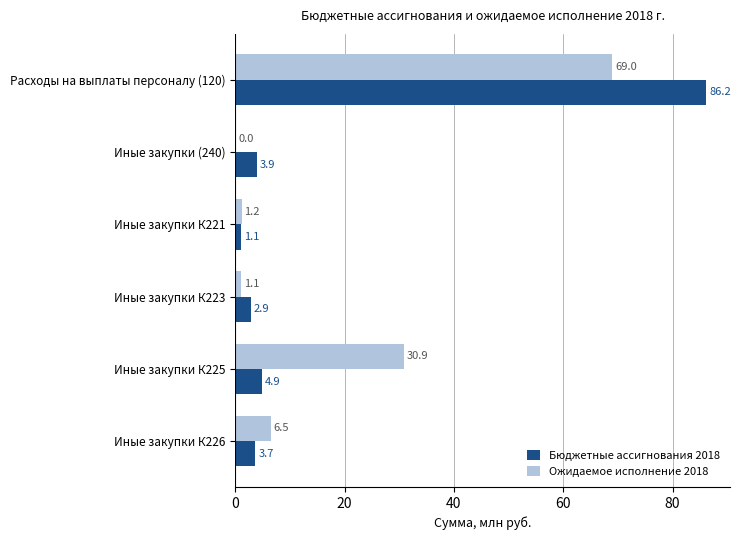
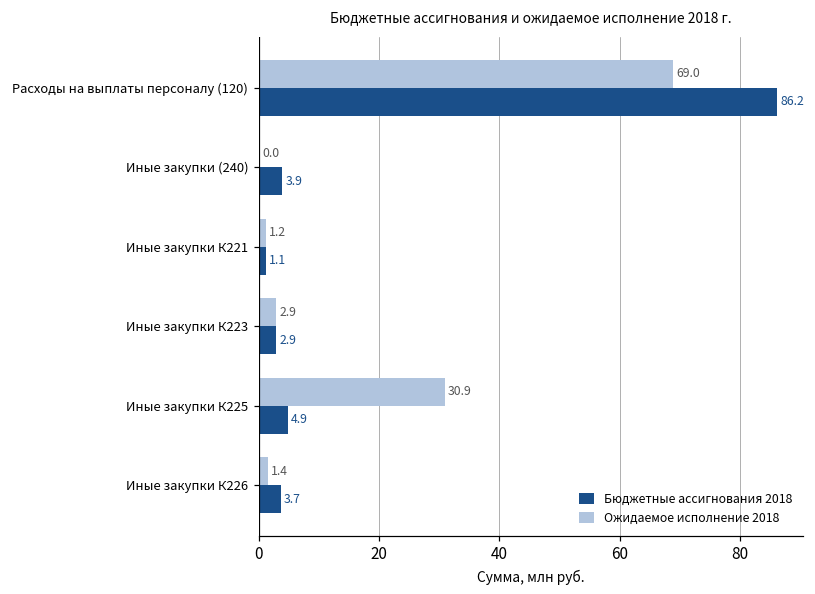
Ожидаемое исполнение 2018, Иные закупки К223: 1.1 -> 2.9
Ожидаемое исполнение 2018, Иные закупки К226: 6.5 -> 1.4
